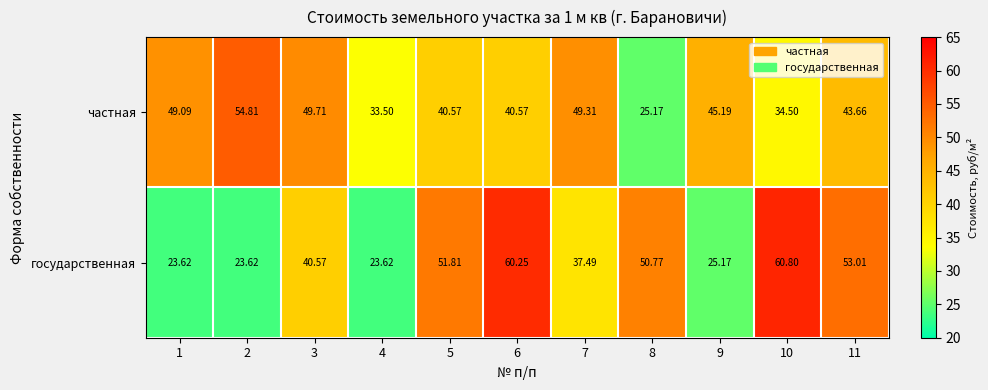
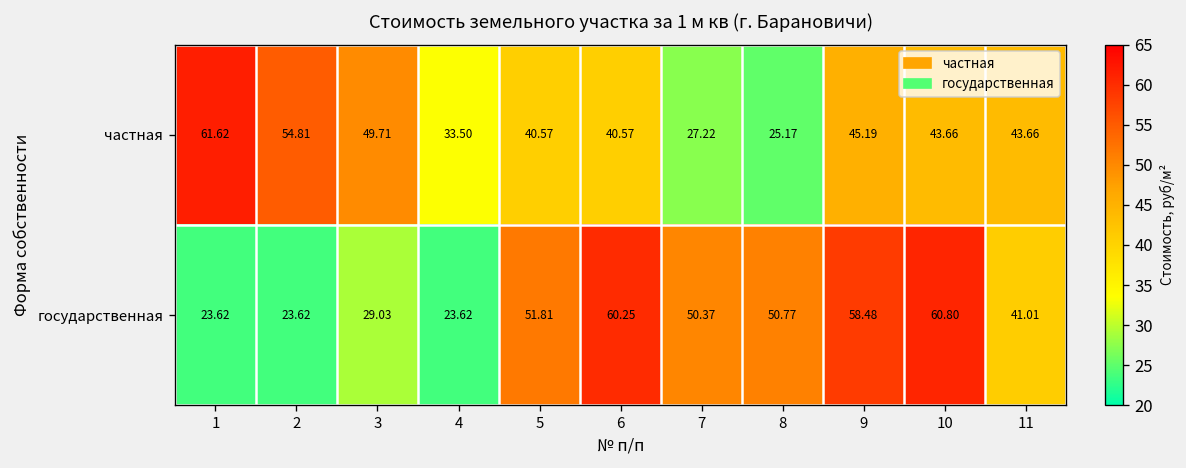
частная, 1: 49.09 -> 61.62
частная, 7: 49.31 -> 27.22
частная, 10: 34.50 -> 43.66
государственная, 3: 40.57 -> 29.03
государственная, 7: 37.49 -> 50.37
государственная, 9: 25.17 -> 58.48
государственная, 11: 53.01 -> 41.01
